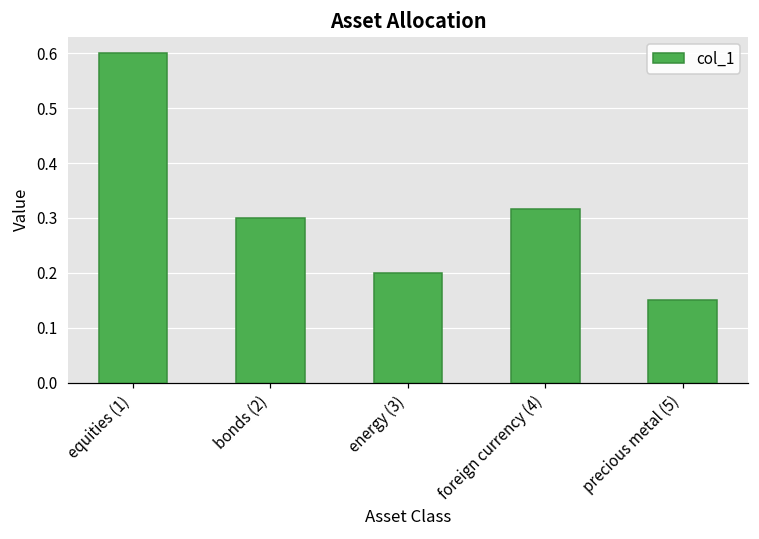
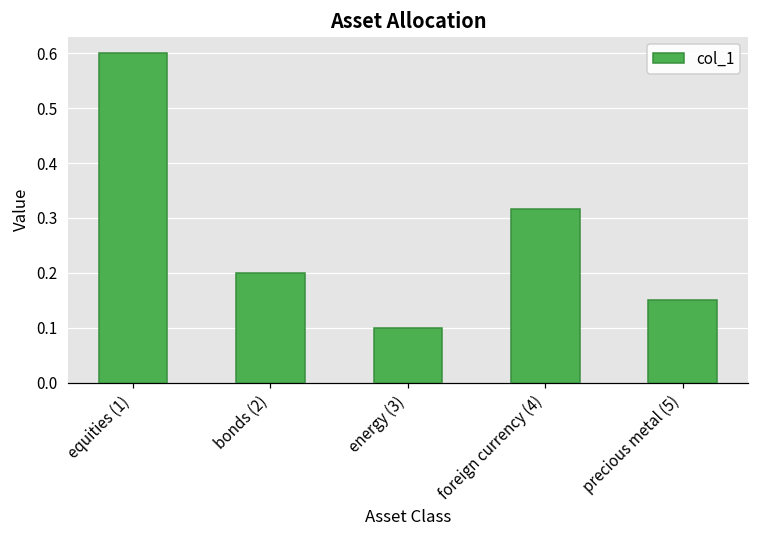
bonds (2): 0.3 -> 0.2
energy (3): 0.2 -> 0.1
